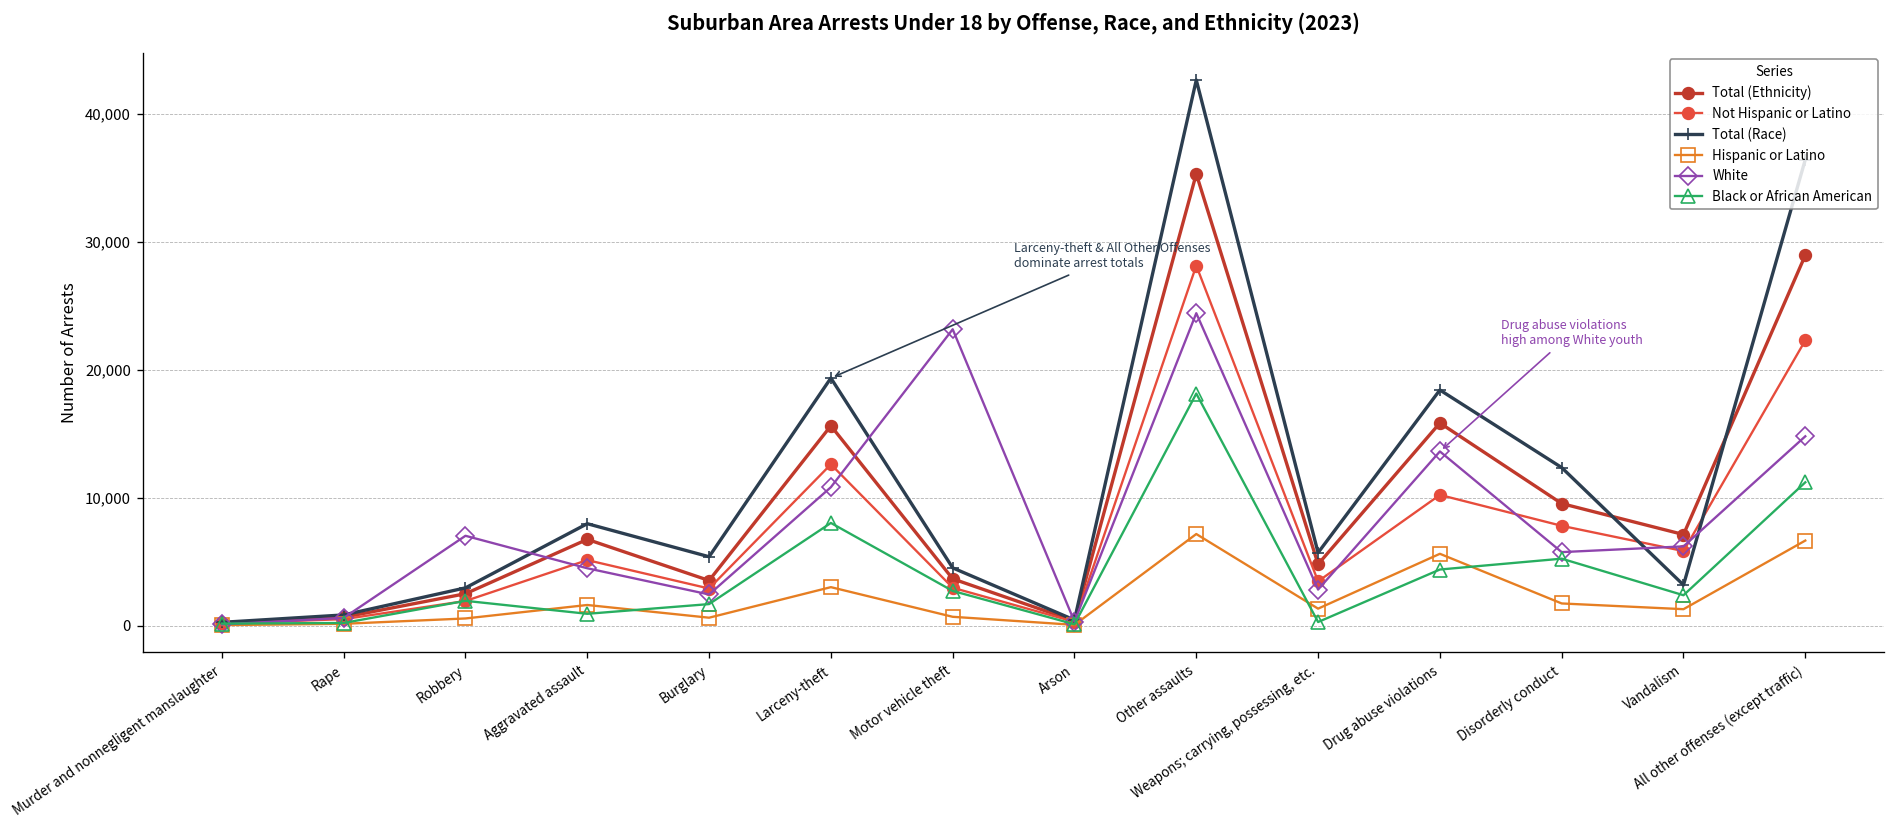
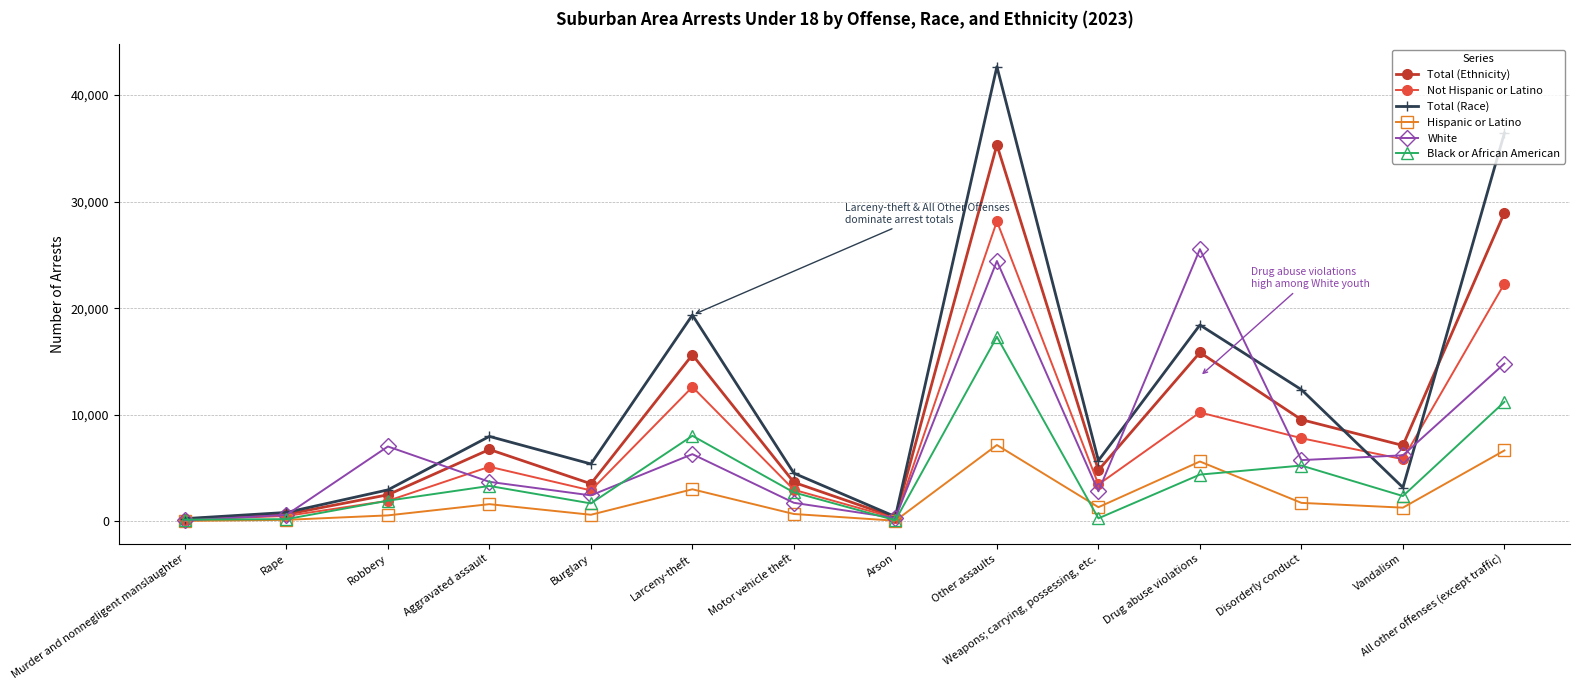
White, Aggravated assault: 4,500 -> 3,700
Black or African American, Aggravated assault: 900 -> 3,300
White, Larceny-theft: 10,800 -> 6,300
White, Motor vehicle theft: 23,200 -> 1,700
Black or African American, Other assaults: 18,100 -> 17,300
White, Drug abuse violations: 13,600 -> 25,500
